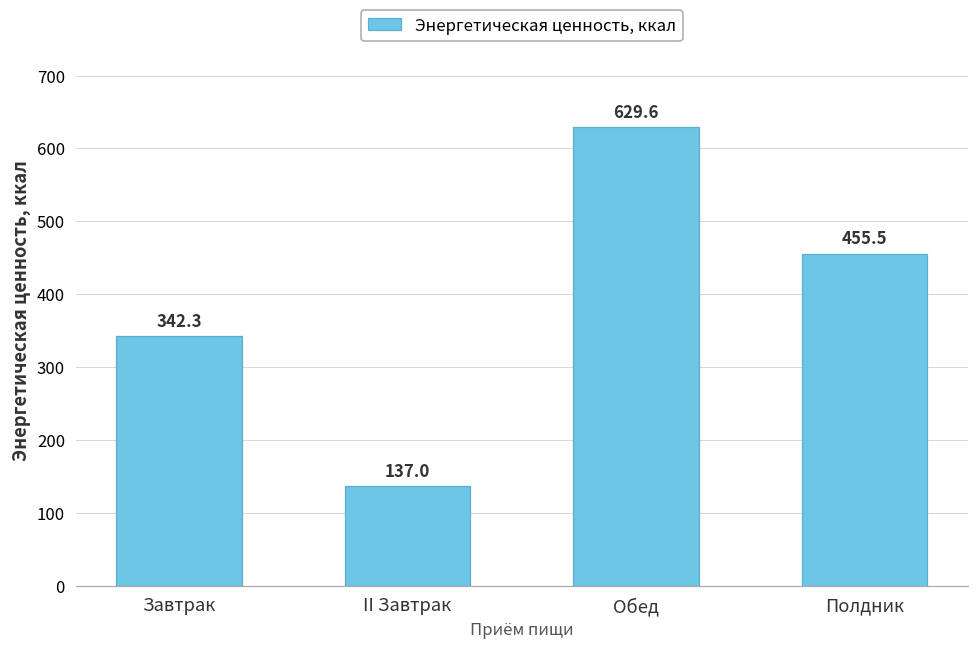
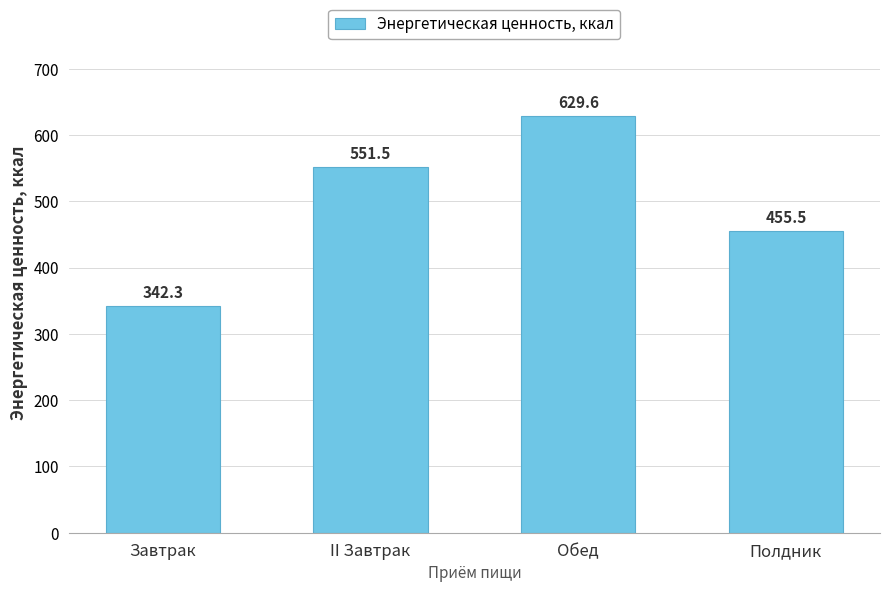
II Завтрак: 137.0 -> 551.5
